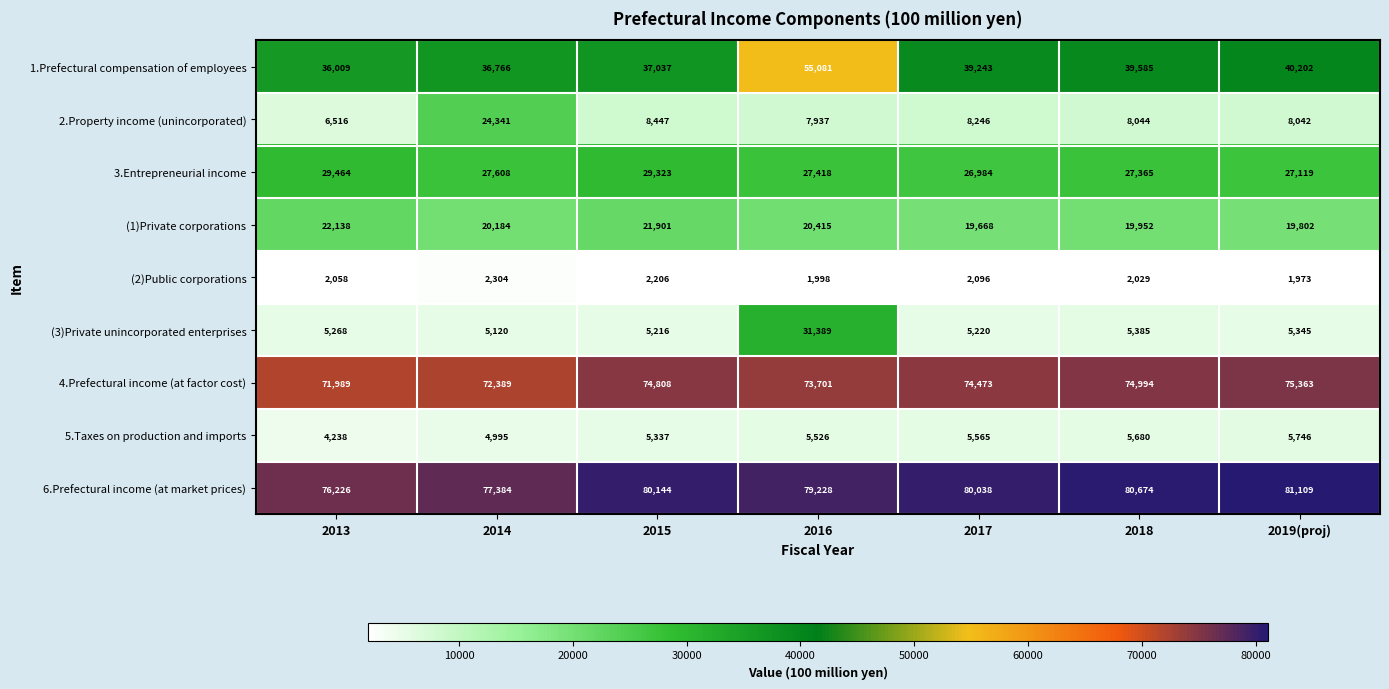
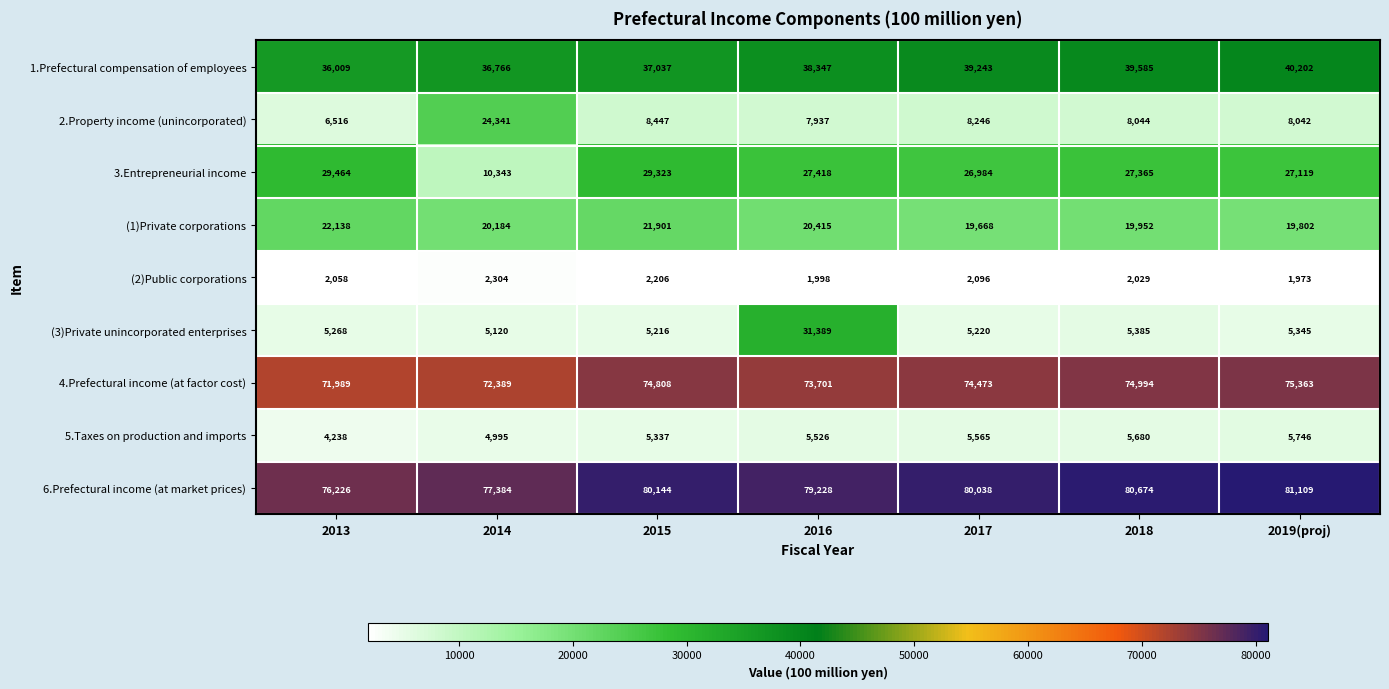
1.Prefectural compensation of employees, 2016: 55,081 -> 38,347
3.Entrepreneurial income, 2014: 27,608 -> 10,343
